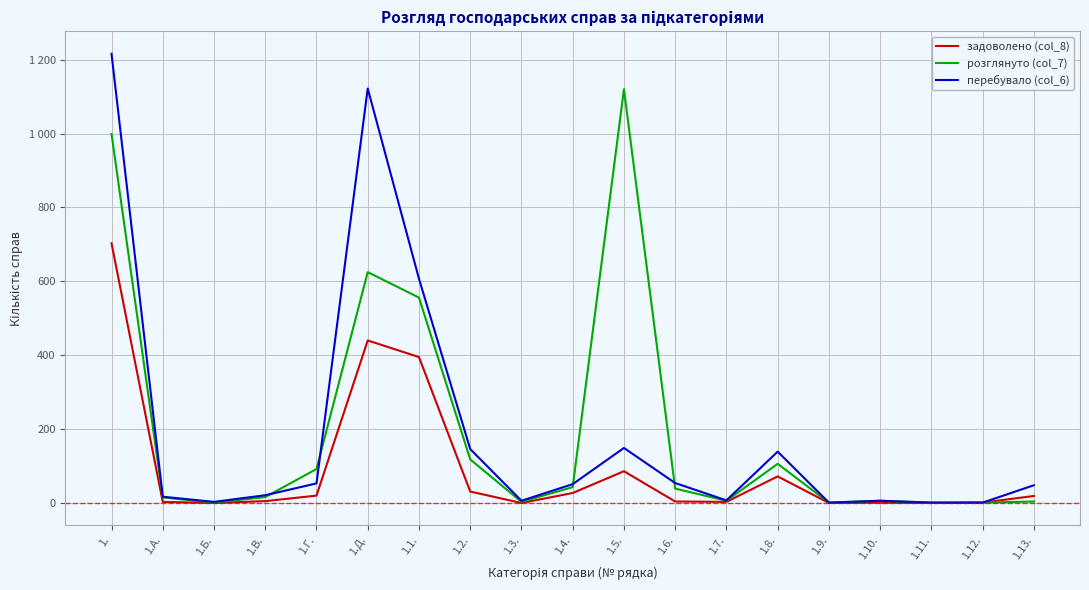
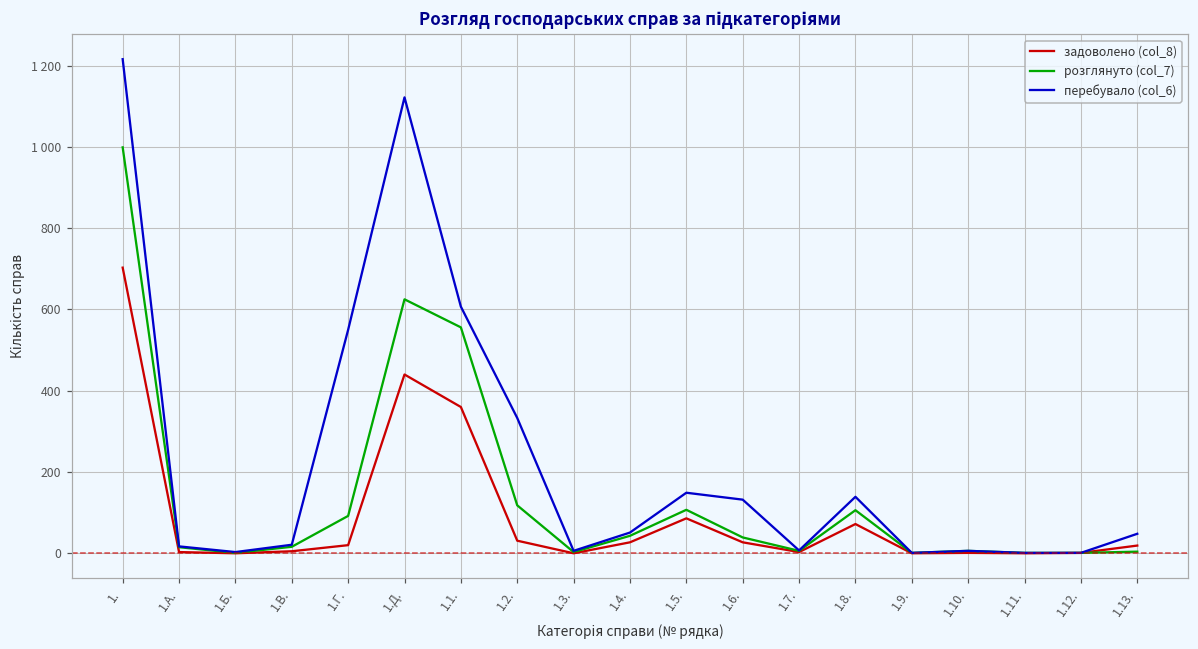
перебувало (col_6), 1.Г.: 50 -> 550
задоволено (col_8), 1.1.: 400 -> 360
перебувало (col_6), 1.2.: 150 -> 330
розглянуто (col_7), 1.5.: 1120 -> 110
задоволено (col_8), 1.6.: 0 -> 30
перебувало (col_6), 1.6.: 50 -> 130
